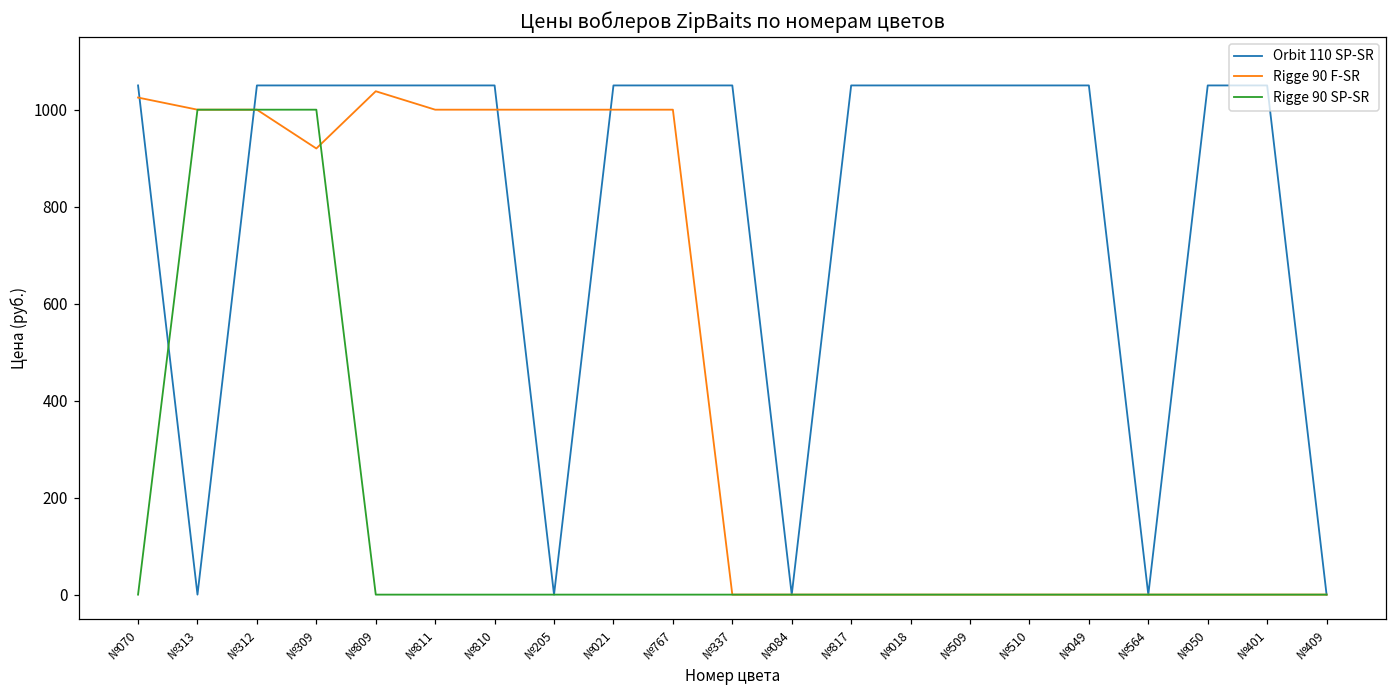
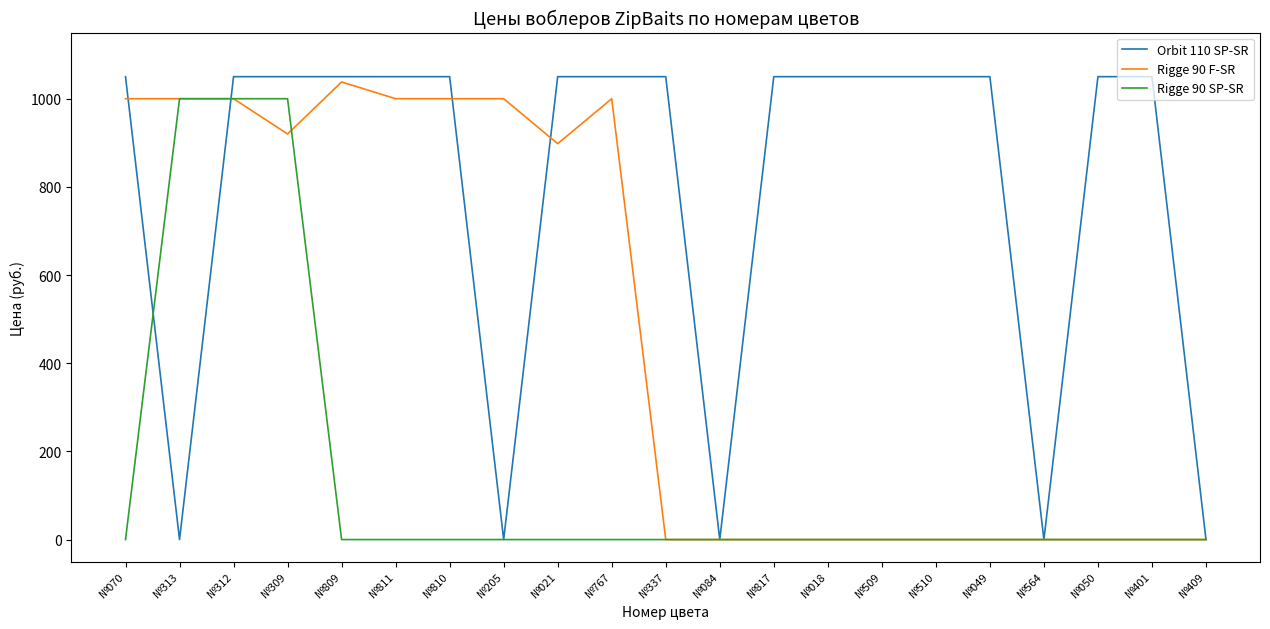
Rigge 90 F-SR, №070: 1030 -> 1000
Rigge 90 F-SR, №021: 1000 -> 900
